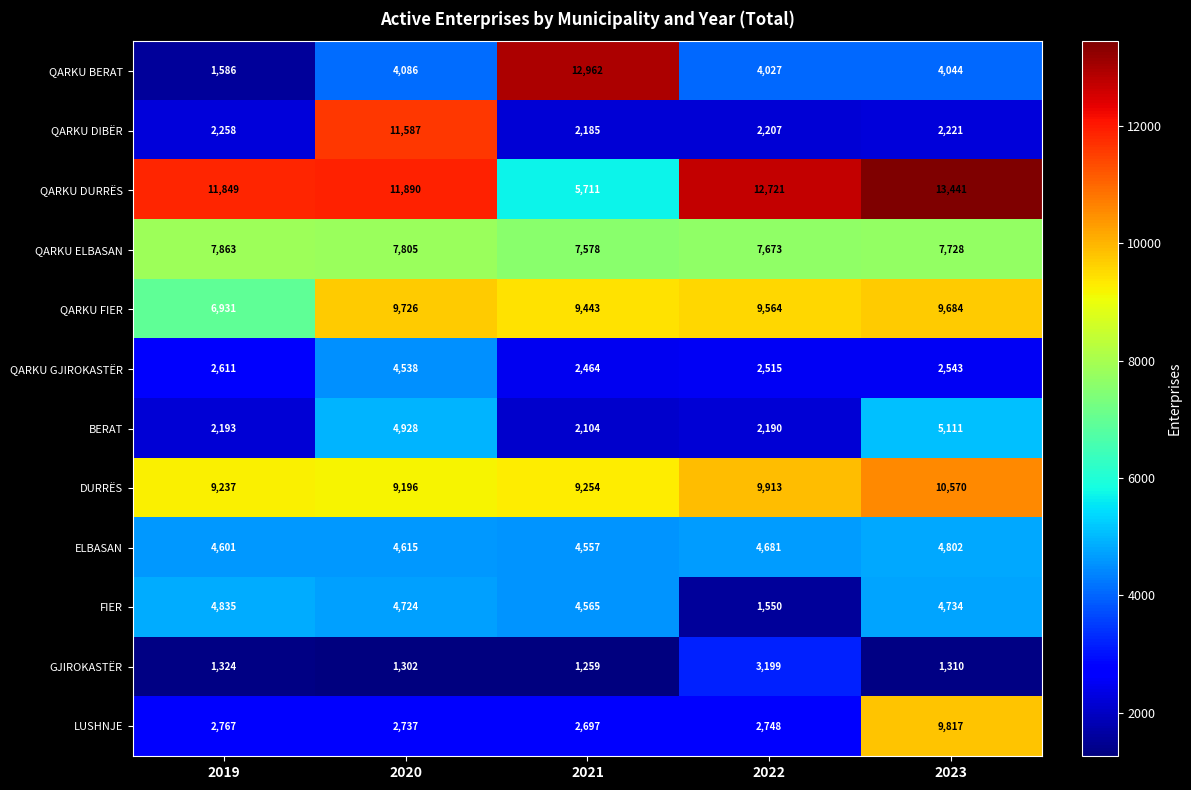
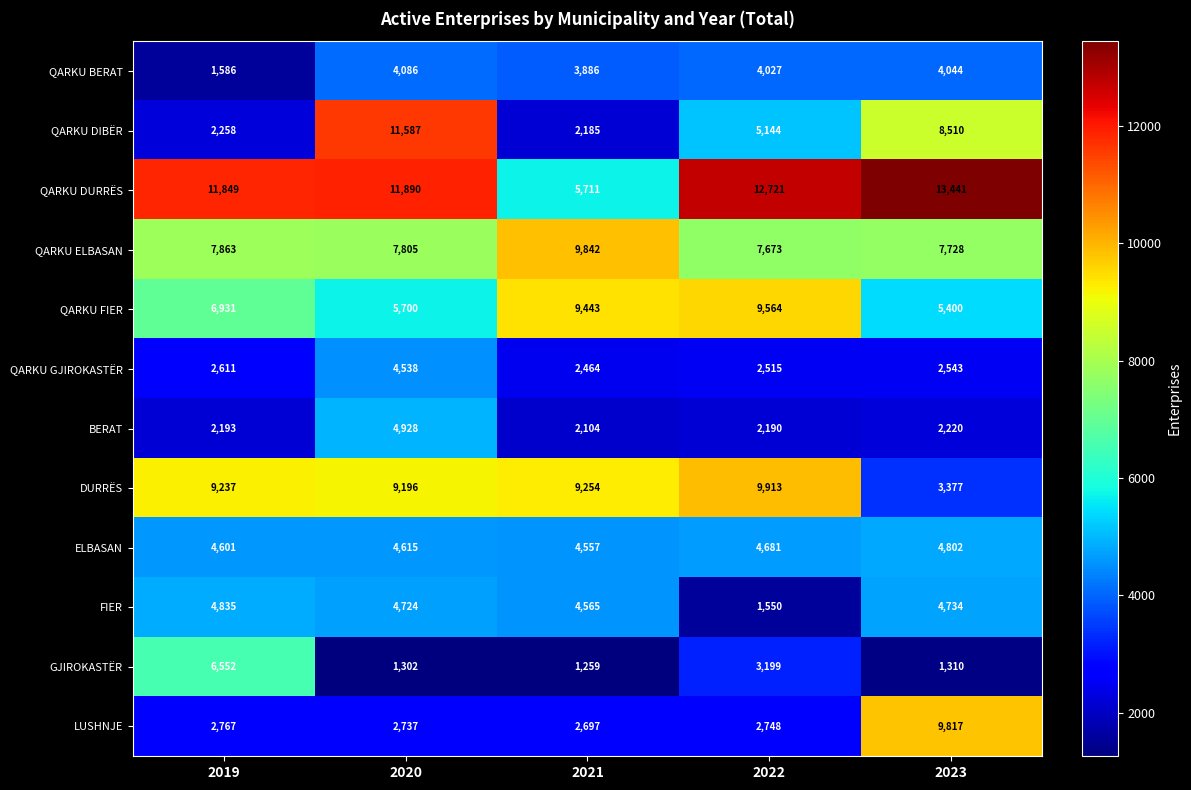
QARKU BERAT, 2021: 12,962 -> 3,886
QARKU DIBËR, 2022: 2,207 -> 5,144
QARKU DIBËR, 2023: 2,221 -> 8,510
QARKU ELBASAN, 2021: 7,578 -> 9,842
QARKU FIER, 2020: 9,726 -> 5,700
QARKU FIER, 2023: 9,684 -> 5,400
BERAT, 2023: 5,111 -> 2,220
DURRËS, 2023: 10,570 -> 3,377
GJIROKASTËR, 2019: 1,324 -> 6,552
